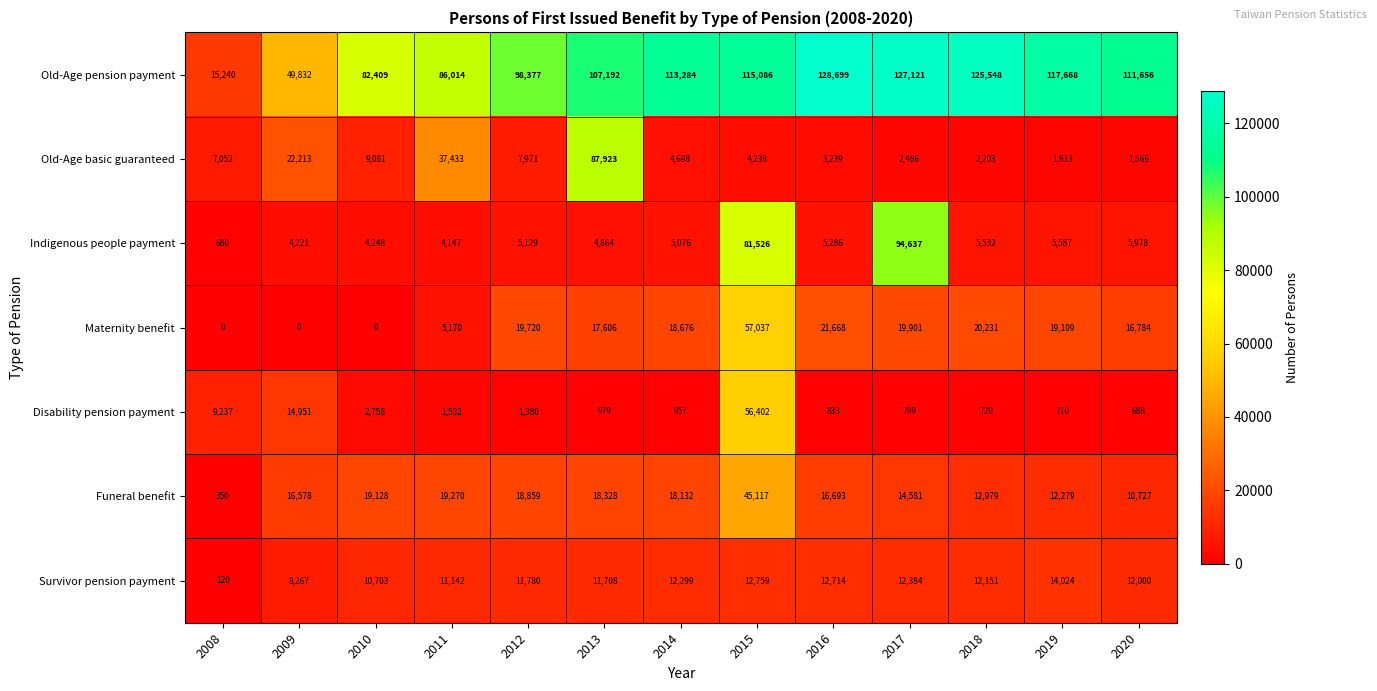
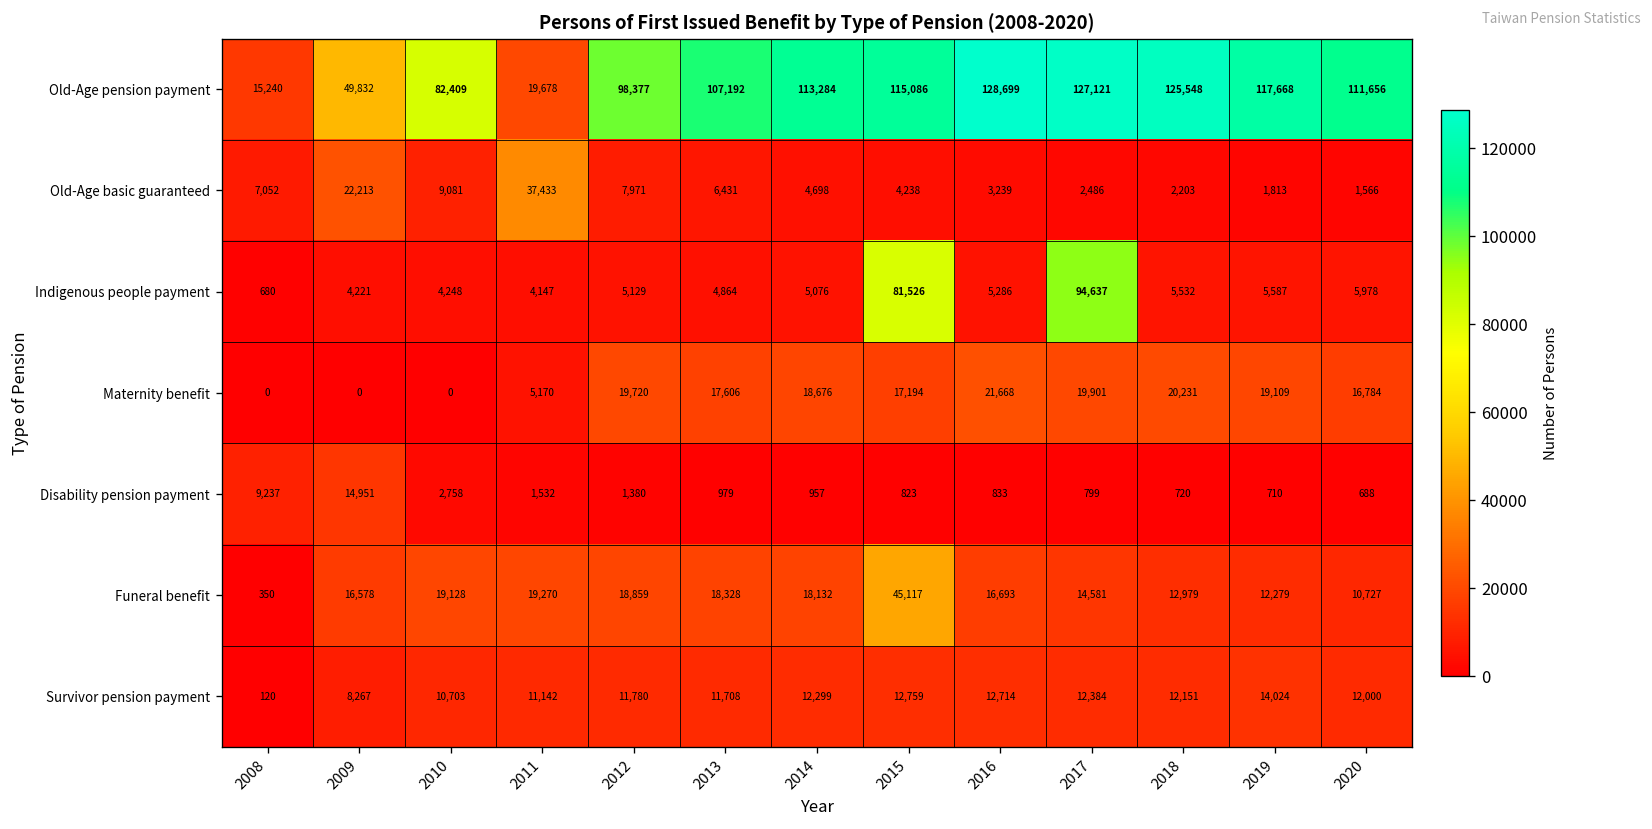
Old-Age pension payment, 2011: 86,014 -> 19,678
Old-Age basic guaranteed, 2013: 87,923 -> 6,431
Maternity benefit, 2015: 57,037 -> 17,194
Disability pension payment, 2015: 56,402 -> 823
